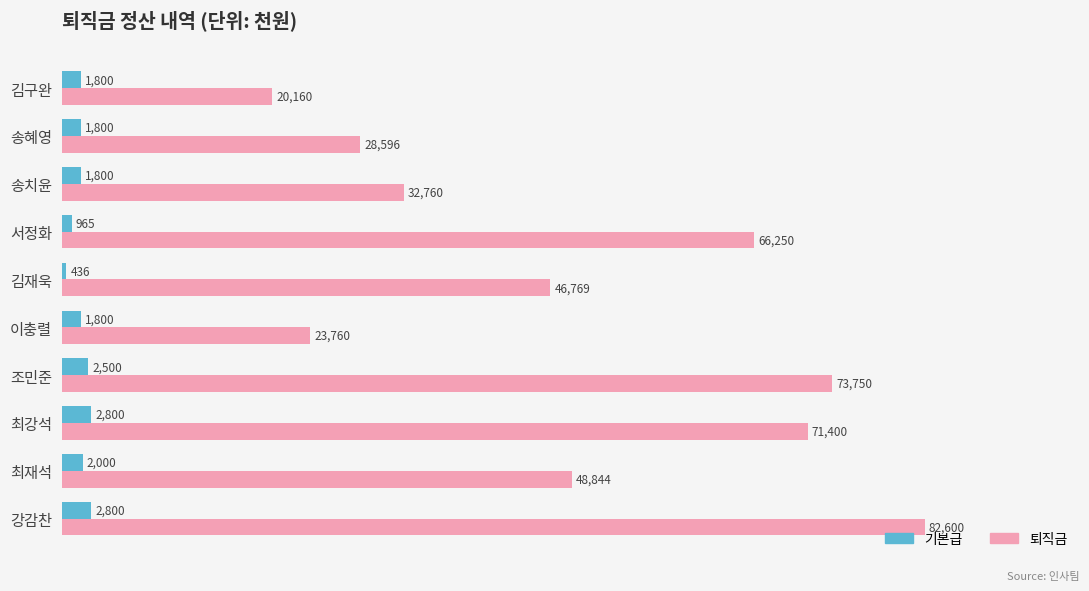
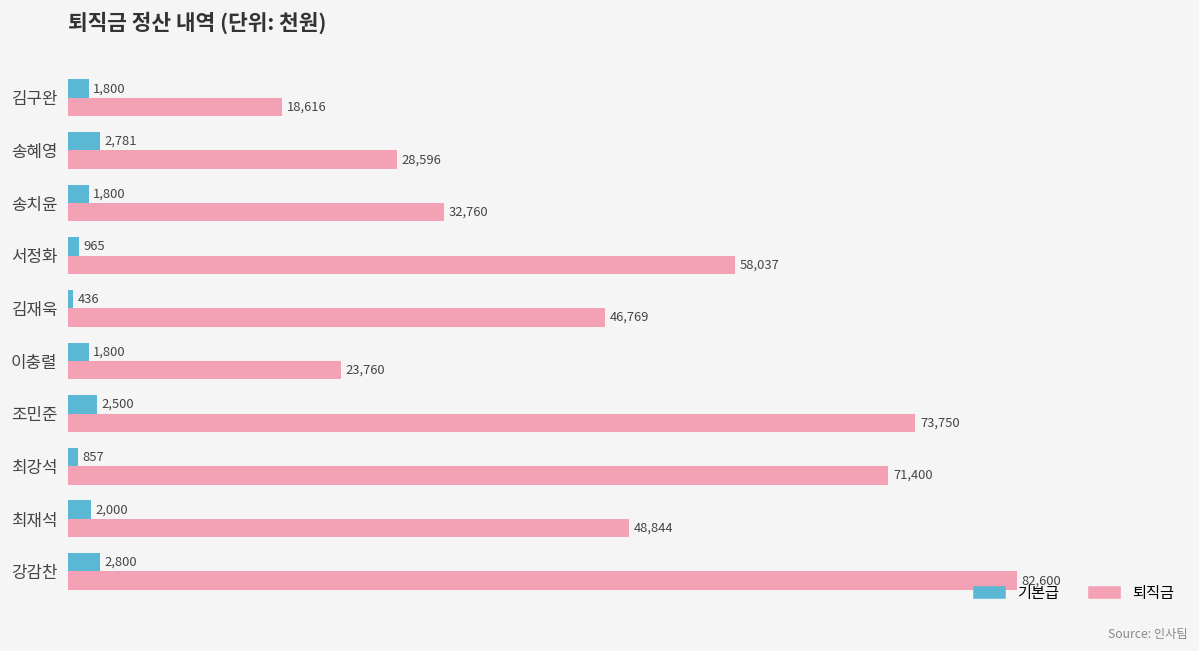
퇴직금, 김구완: 20,160 -> 18,616
기본급, 송혜영: 1,800 -> 2,781
퇴직금, 서정화: 66,250 -> 58,037
기본급, 최강석: 2,800 -> 857
